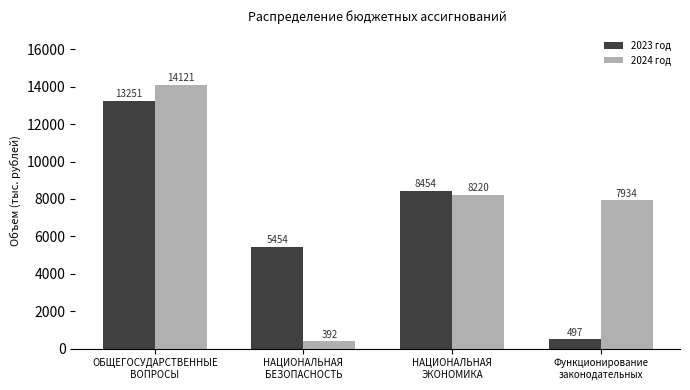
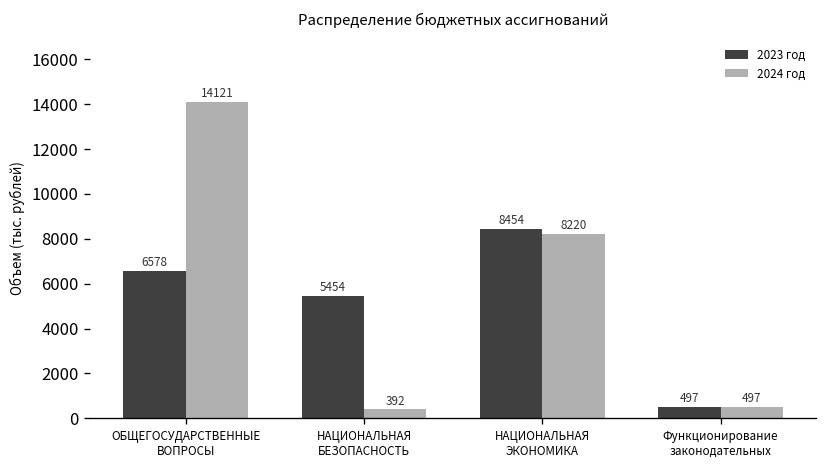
2023 год, ОБЩЕГОСУДАРСТВЕННЫЕ ВОПРОСЫ: 13251 -> 6578
2024 год, Функционирование законодательных: 7934 -> 497
